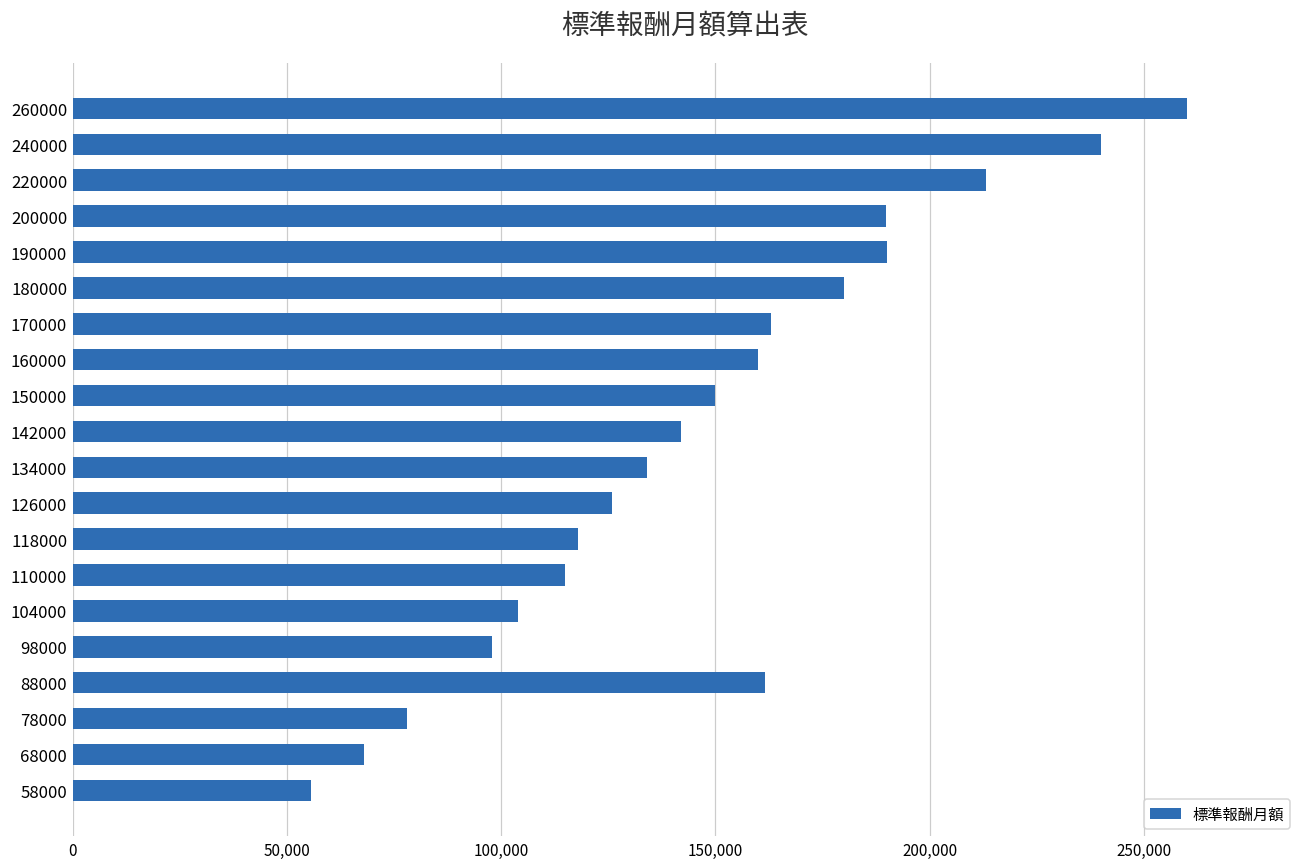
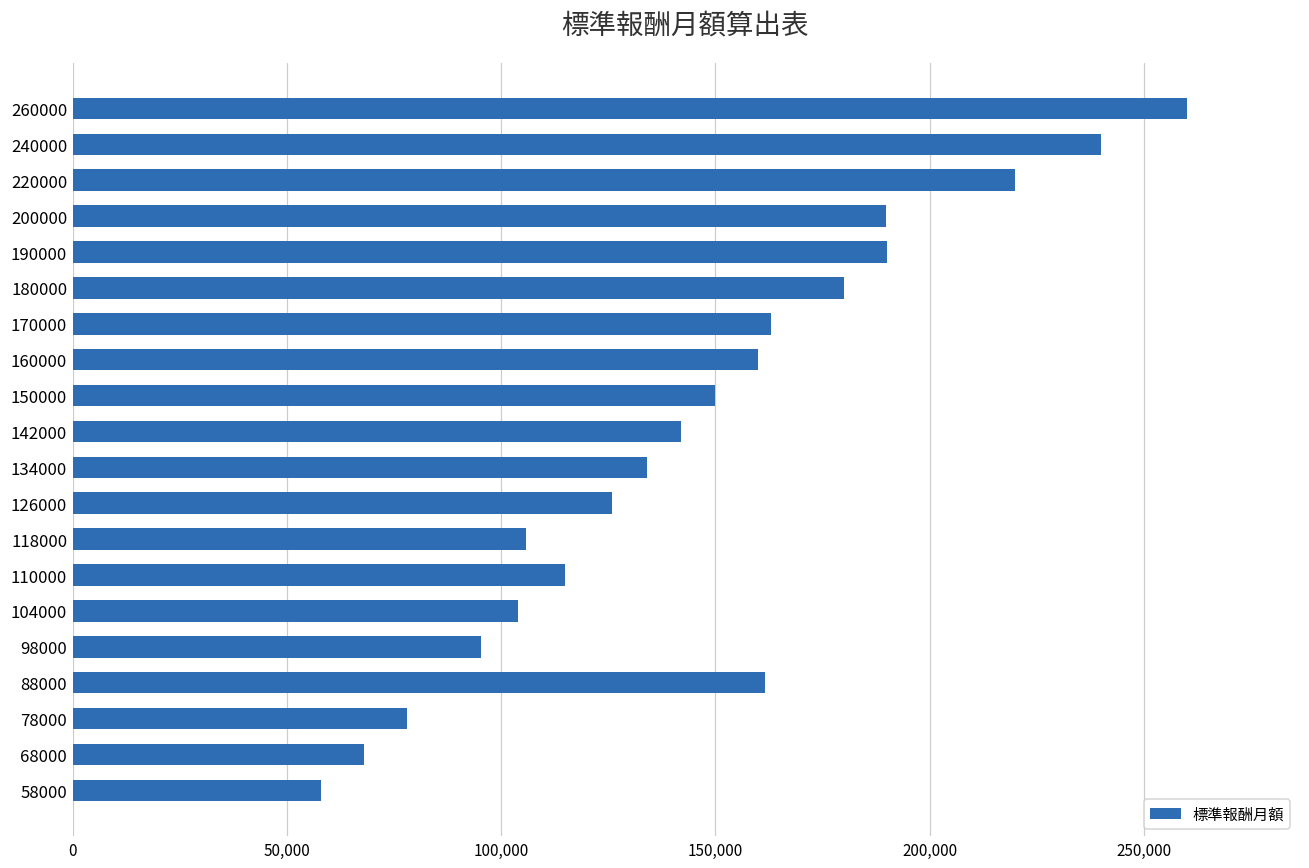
220000: 213,000 -> 220,000
118000: 118,000 -> 106,000
98000: 98,000 -> 95,000
58000: 56,000 -> 58,000
